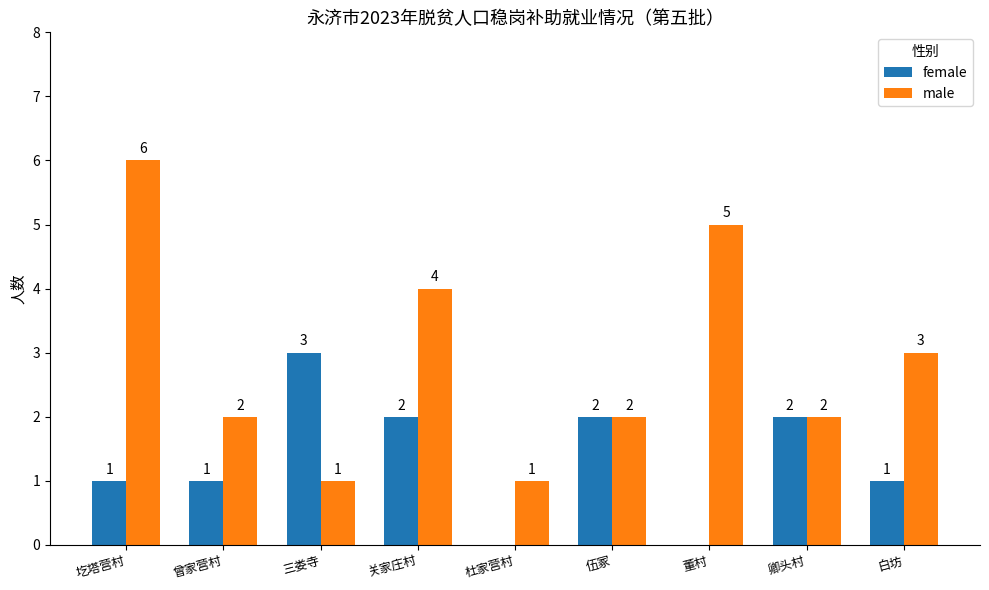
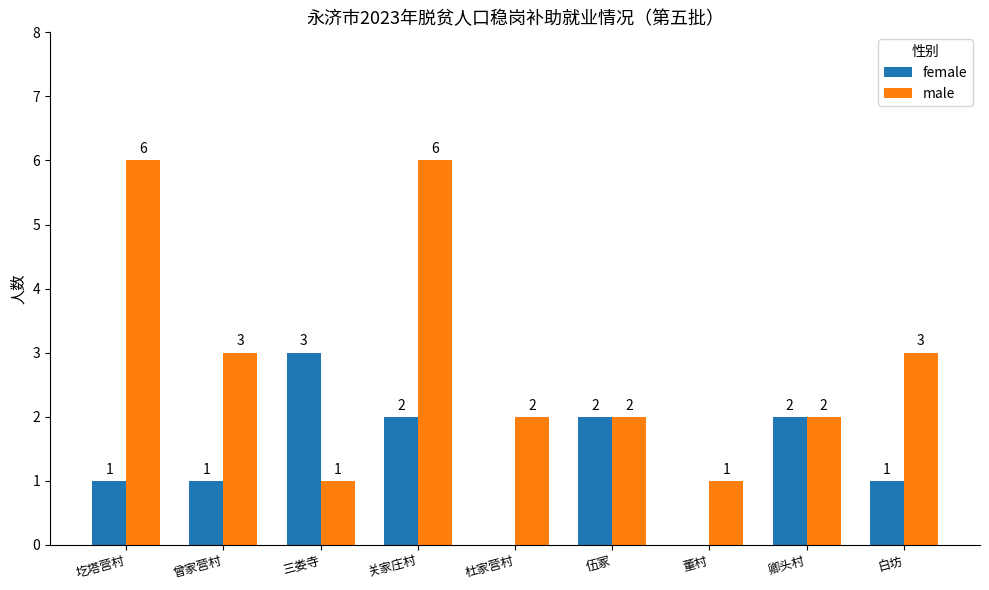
male, 曾家营村: 2 -> 3
male, 关家庄村: 4 -> 6
male, 杜家营村: 1 -> 2
male, 董村: 5 -> 1
